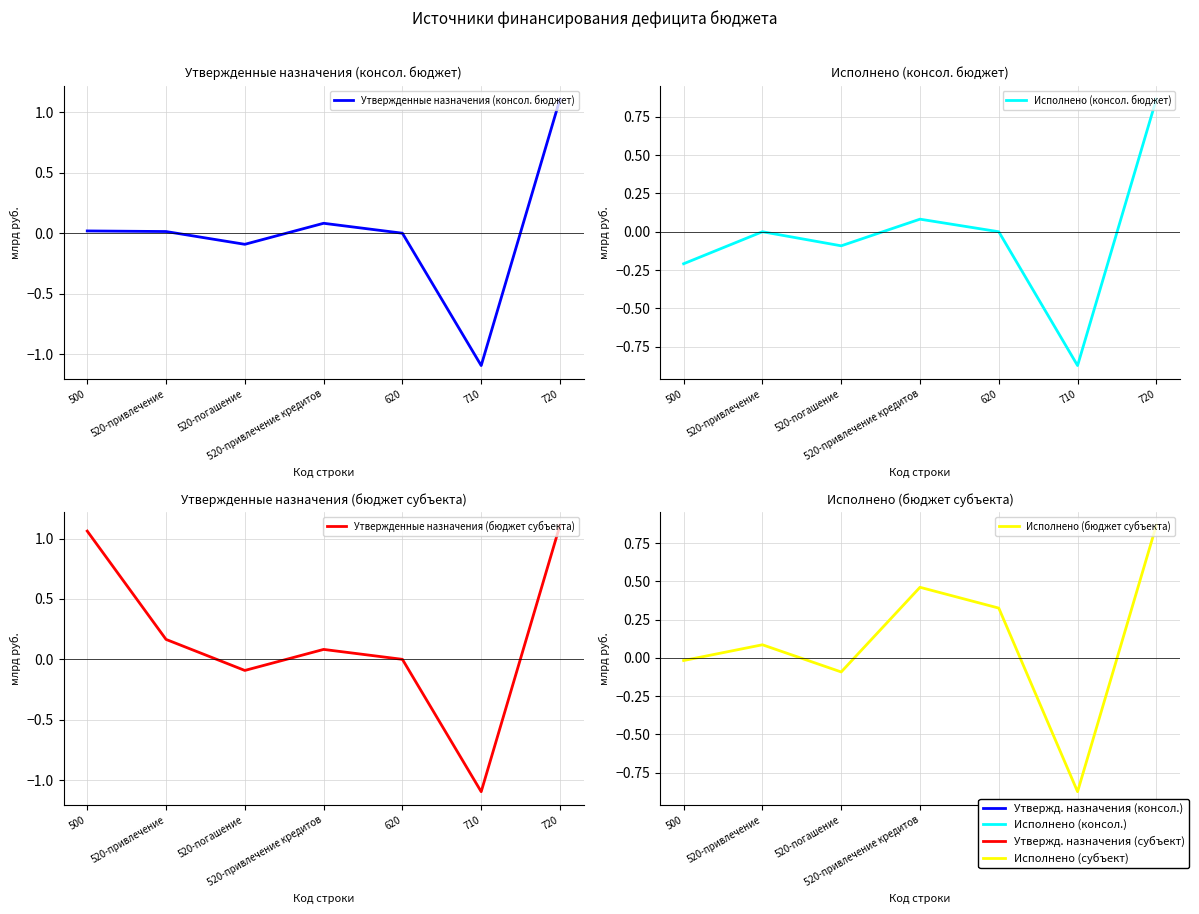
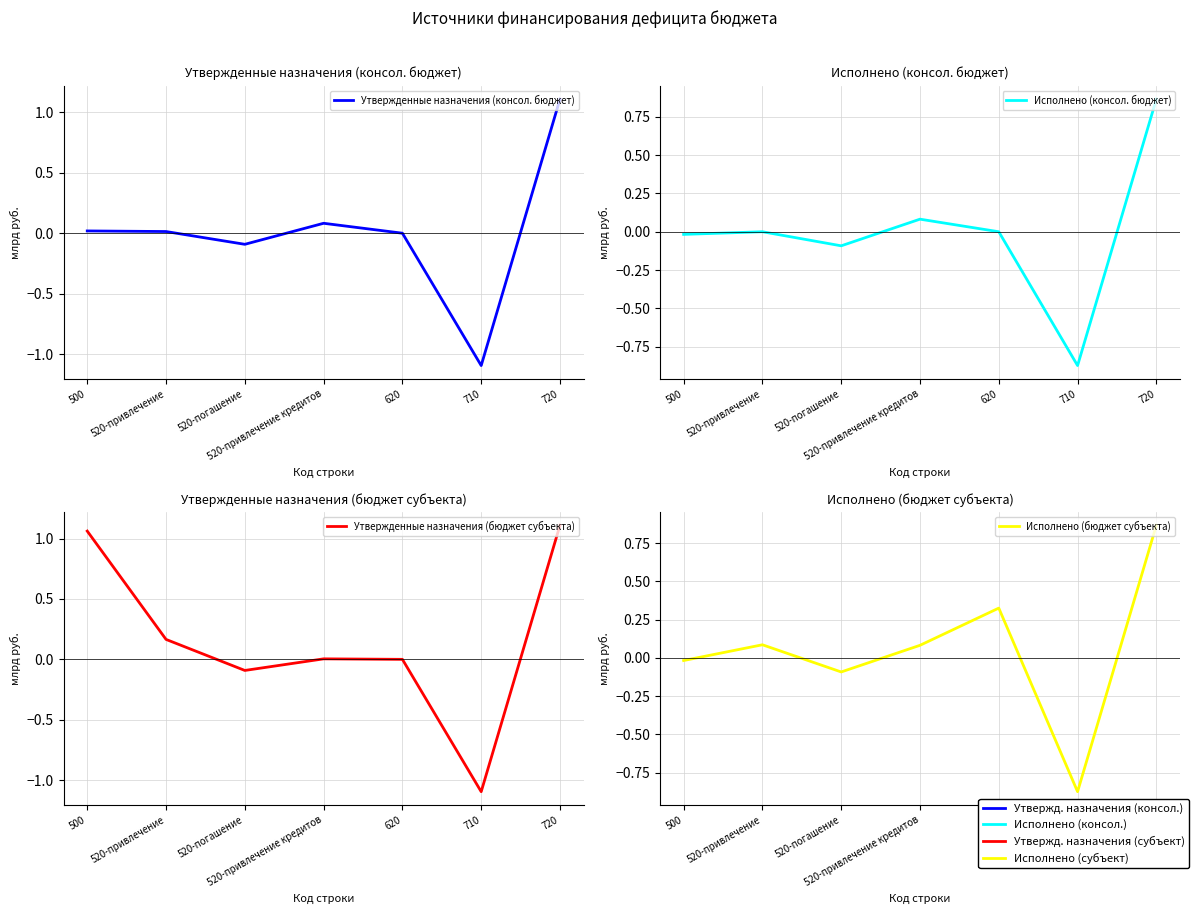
Исполнено (консол. бюджет), 500: -0.21 -> -0.02
Утвержденные назначения (бюджет субъекта), 520-привлечение кредитов: 0.08 -> 0.00
Исполнено (бюджет субъекта), 520-привлечение кредитов: 0.46 -> 0.08
